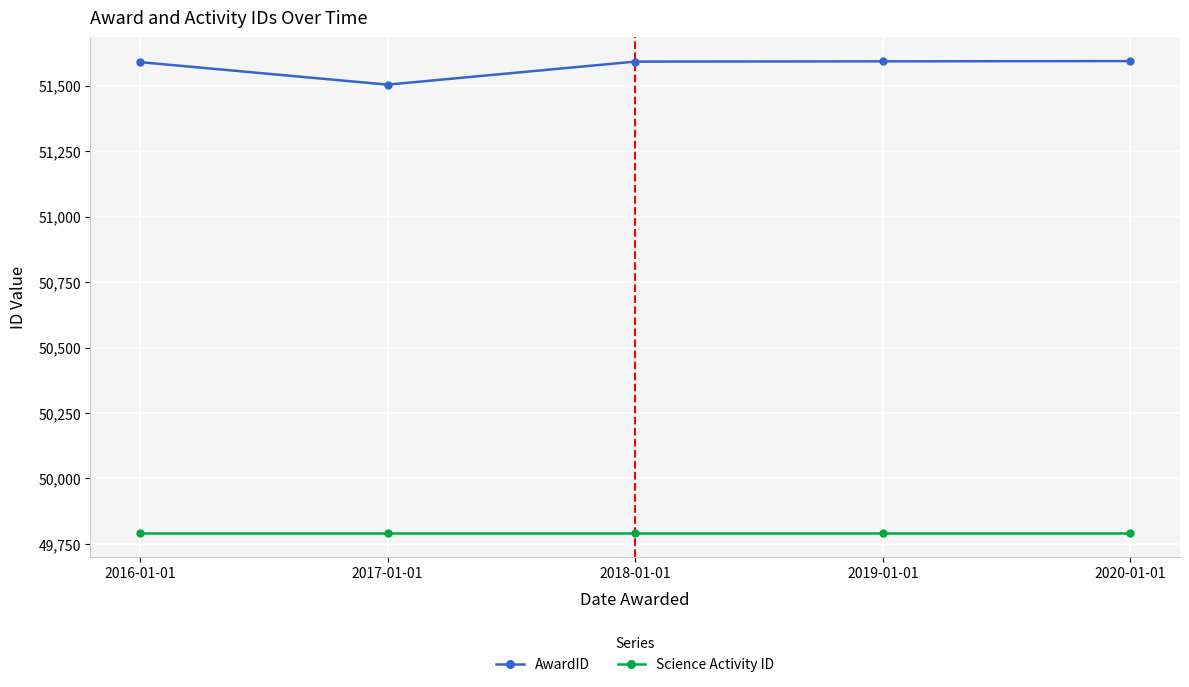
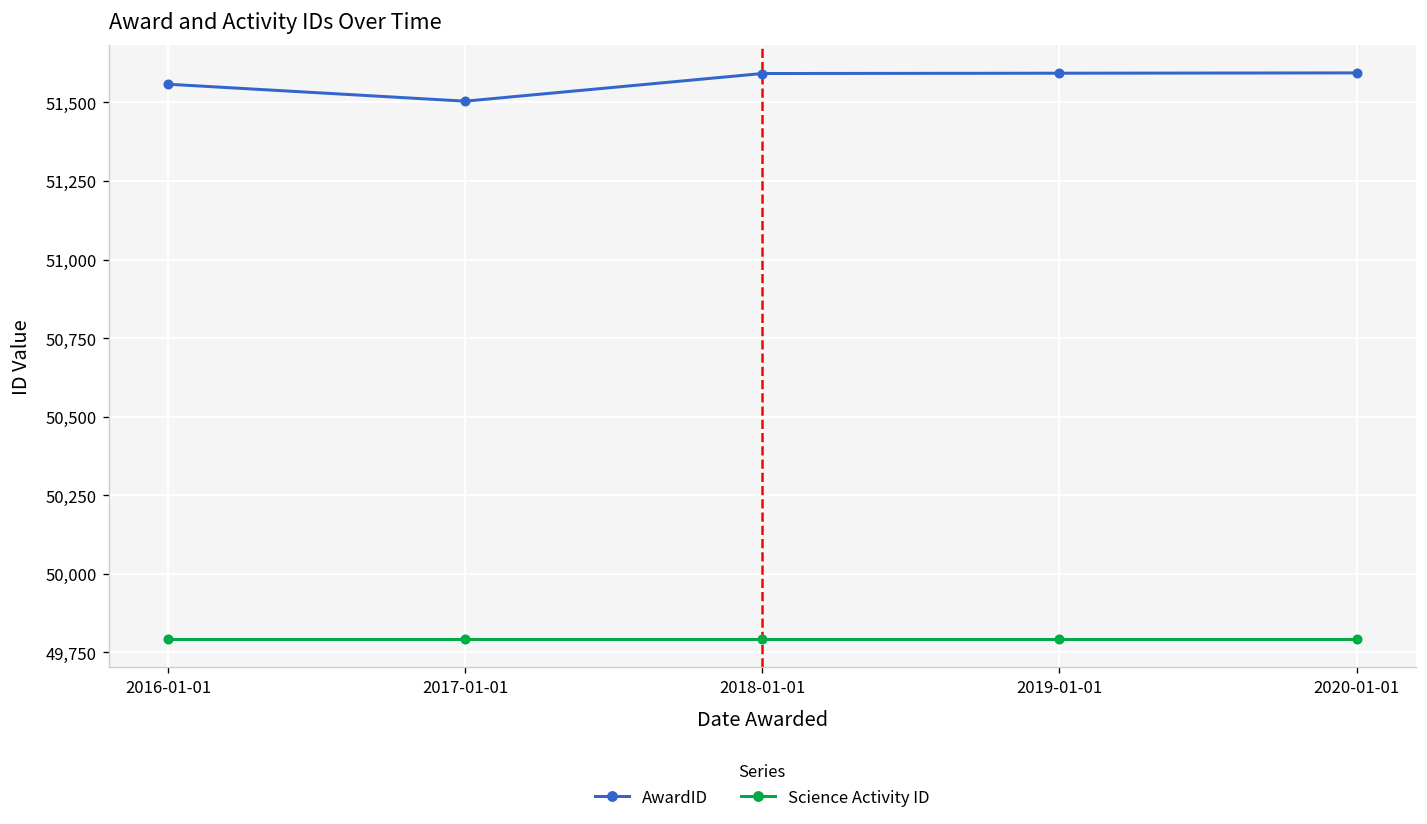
AwardID, 2016-01-01: 51,590 -> 51,560
